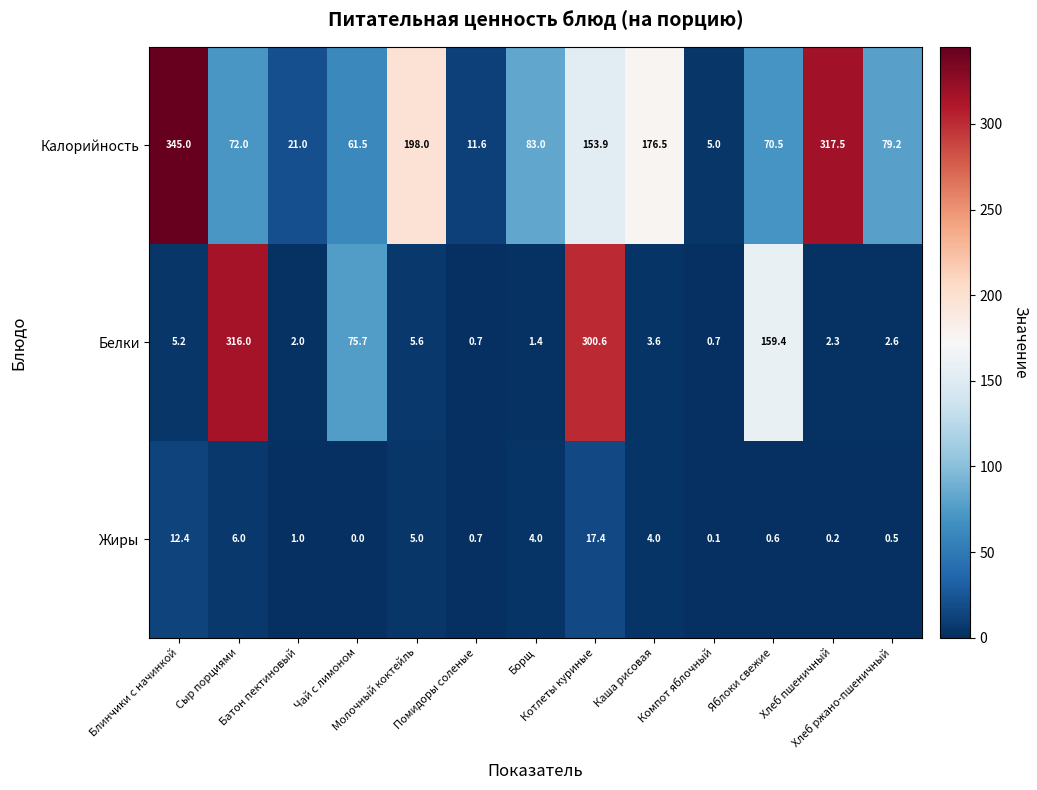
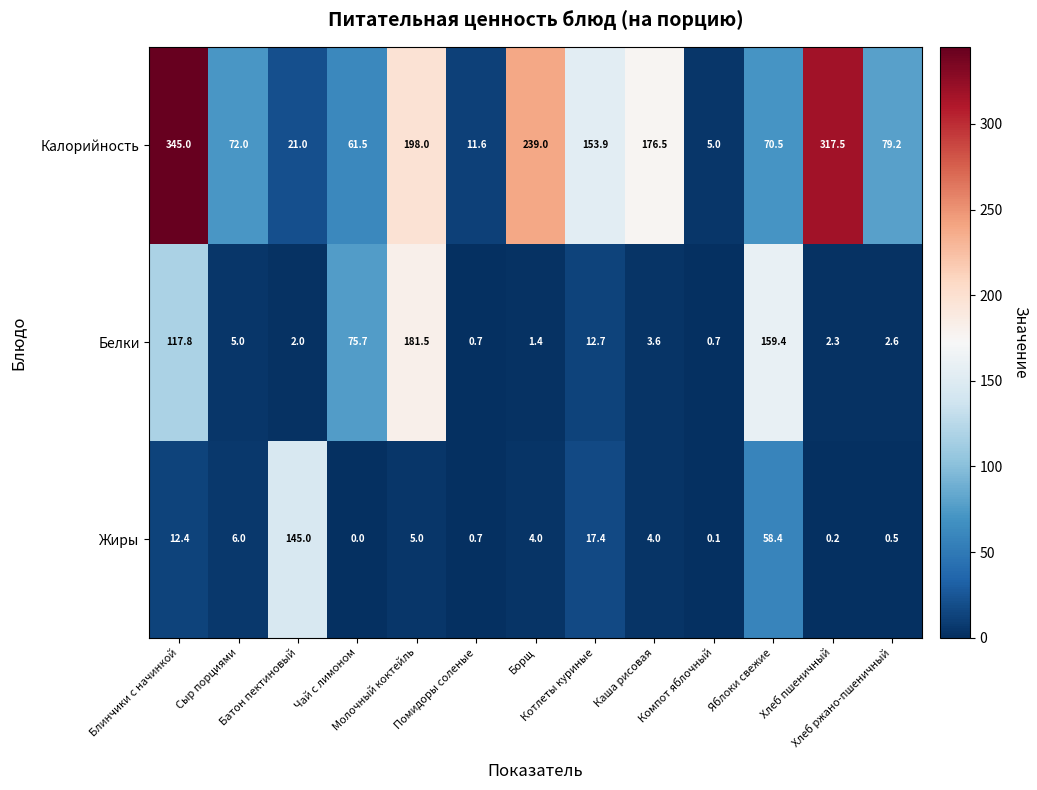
Калорийность, Борщ: 83.0 -> 239.0
Белки, Блинчики с начинкой: 5.2 -> 117.8
Белки, Сыр порциями: 316.0 -> 5.0
Белки, Молочный коктейль: 5.6 -> 181.5
Белки, Котлеты куриные: 300.6 -> 12.7
Жиры, Батон пектиновый: 1.0 -> 145.0
Жиры, Яблоки свежие: 0.6 -> 58.4
